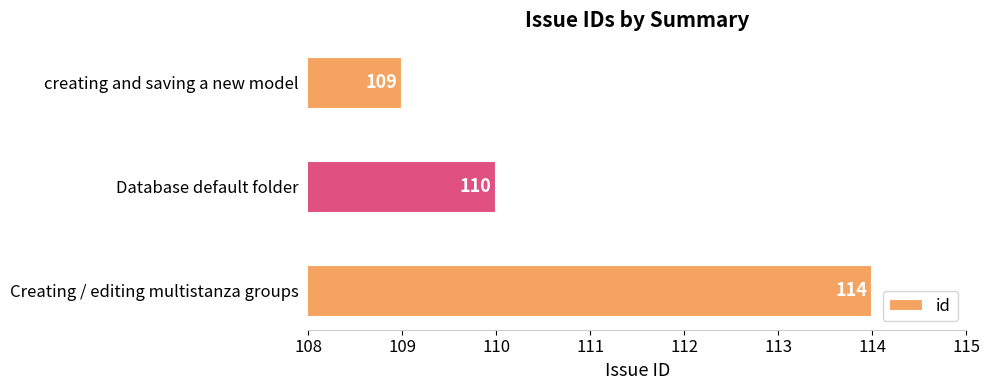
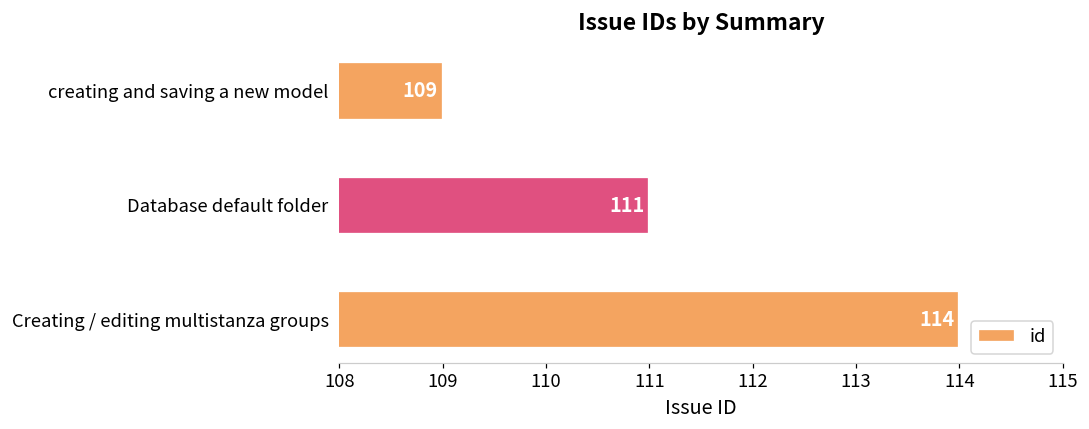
Database default folder: 110 -> 111
